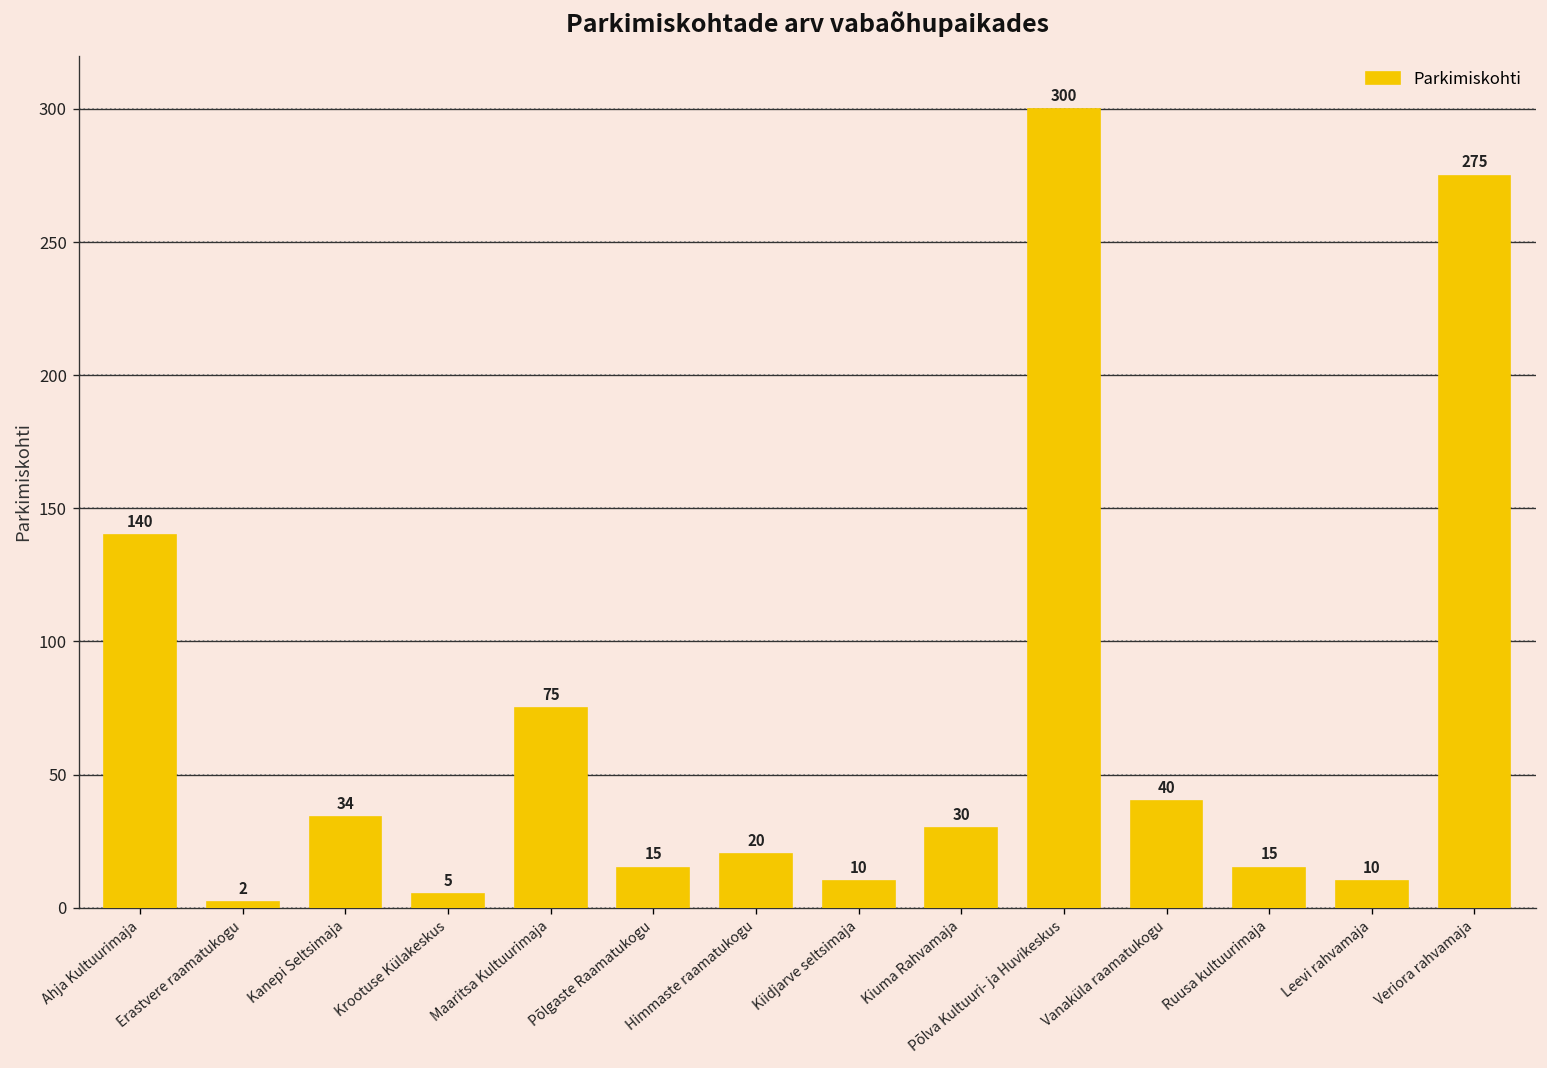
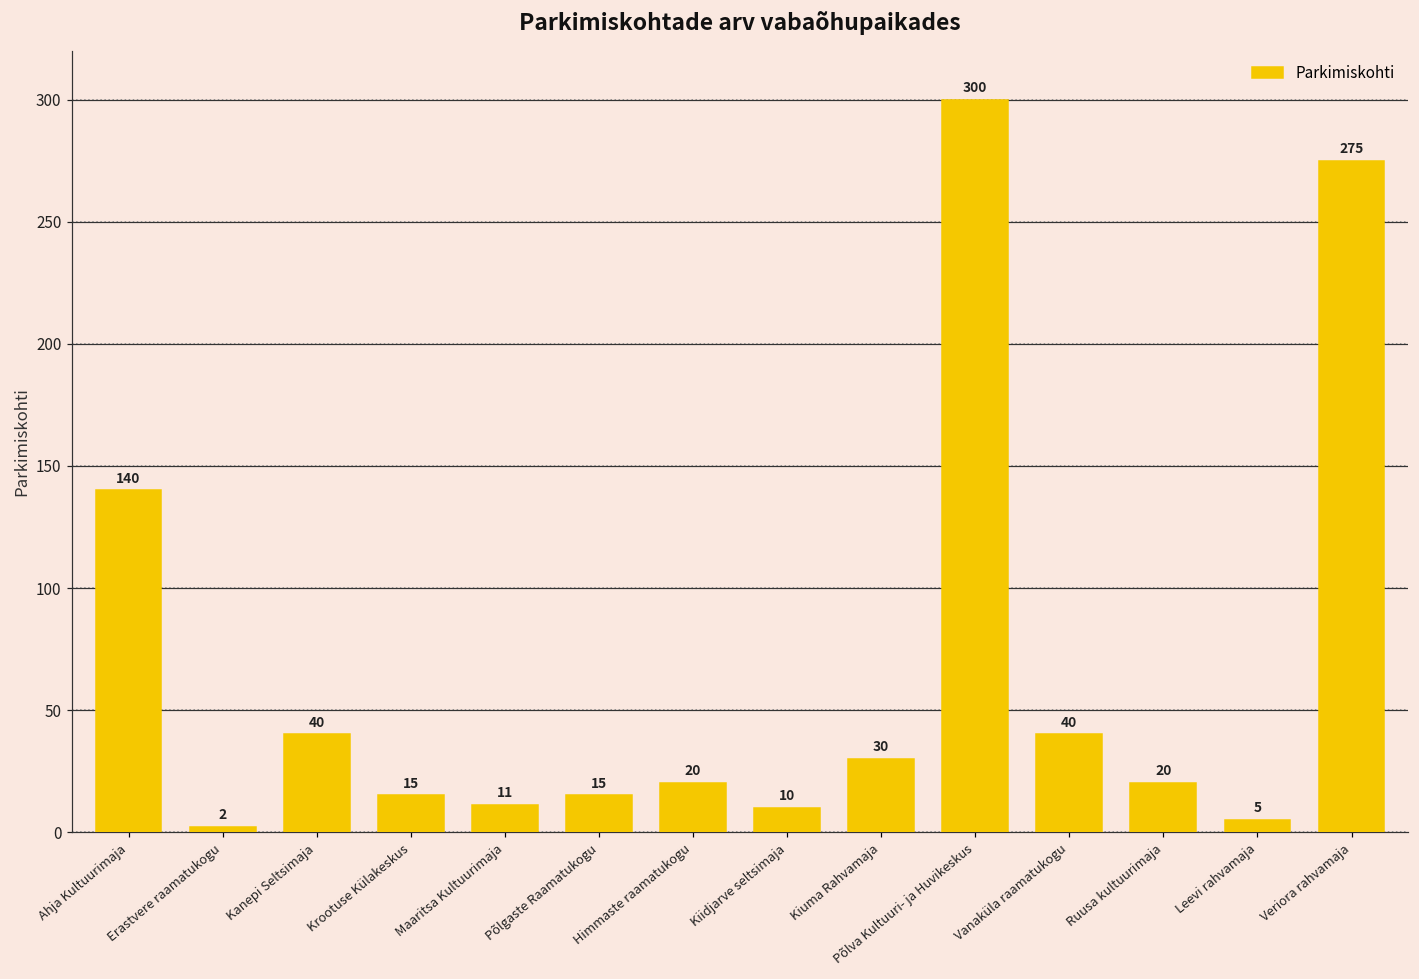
Kanepi Seltsimaja: 34 -> 40
Krootuse Külakeskus: 5 -> 15
Maaritsa Kultuurimaja: 75 -> 11
Ruusa kultuurimaja: 15 -> 20
Leevi rahvamaja: 10 -> 5
